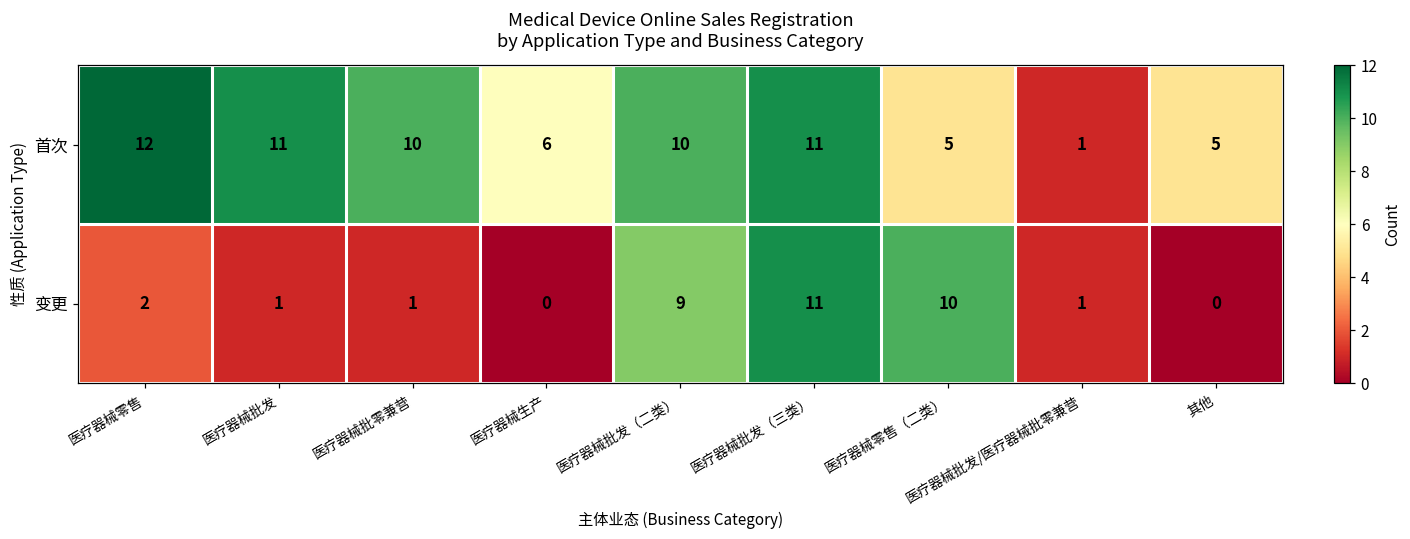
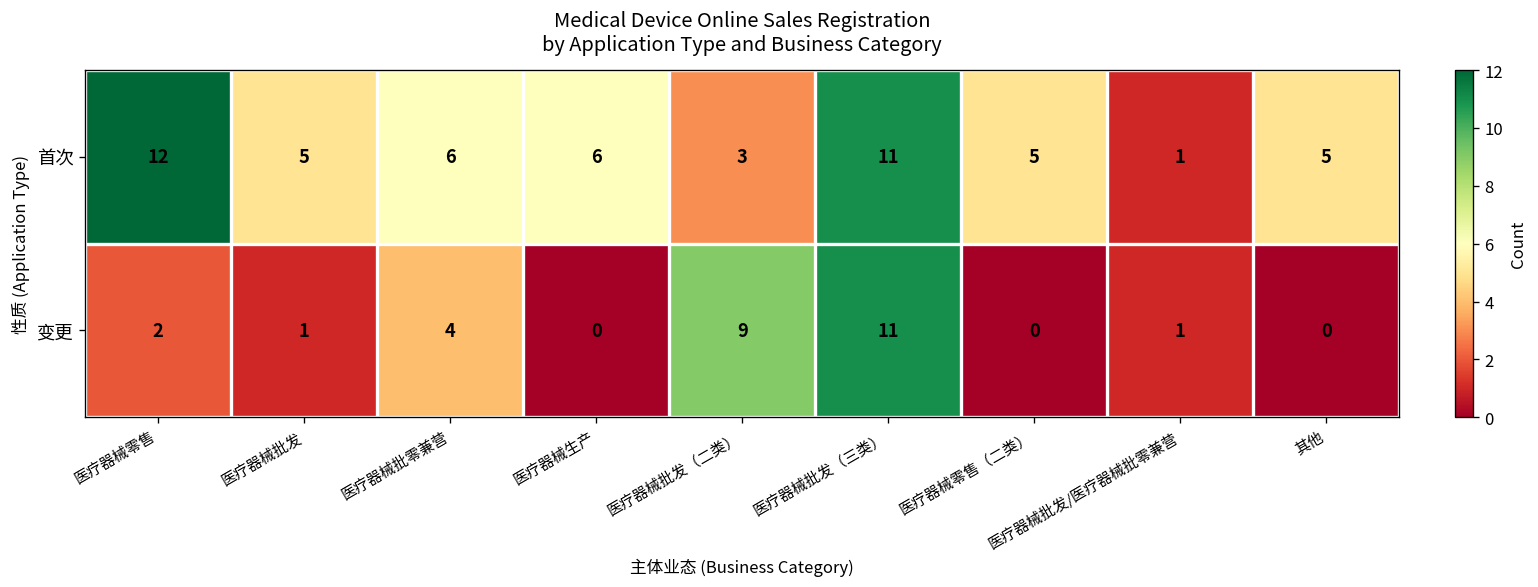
首次, 医疗器械批发: 11 -> 5
首次, 医疗器械批零兼营: 10 -> 6
首次, 医疗器械批发（二类）: 10 -> 3
变更, 医疗器械批零兼营: 1 -> 4
变更, 医疗器械零售（二类）: 10 -> 0
